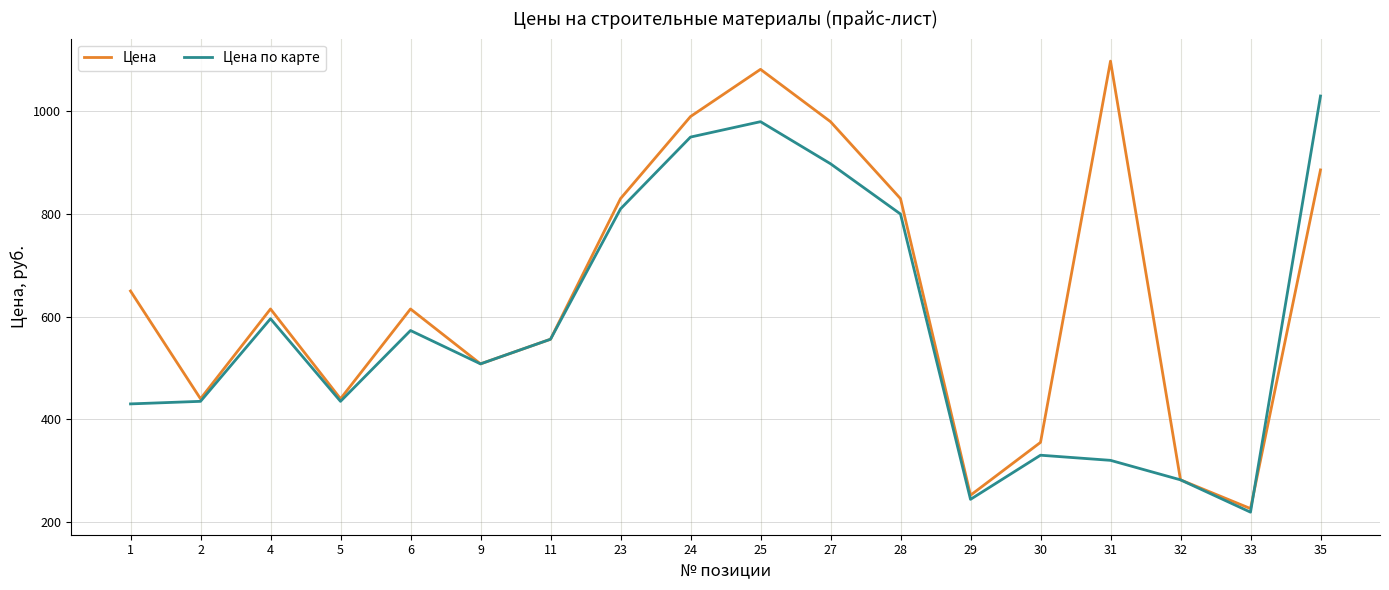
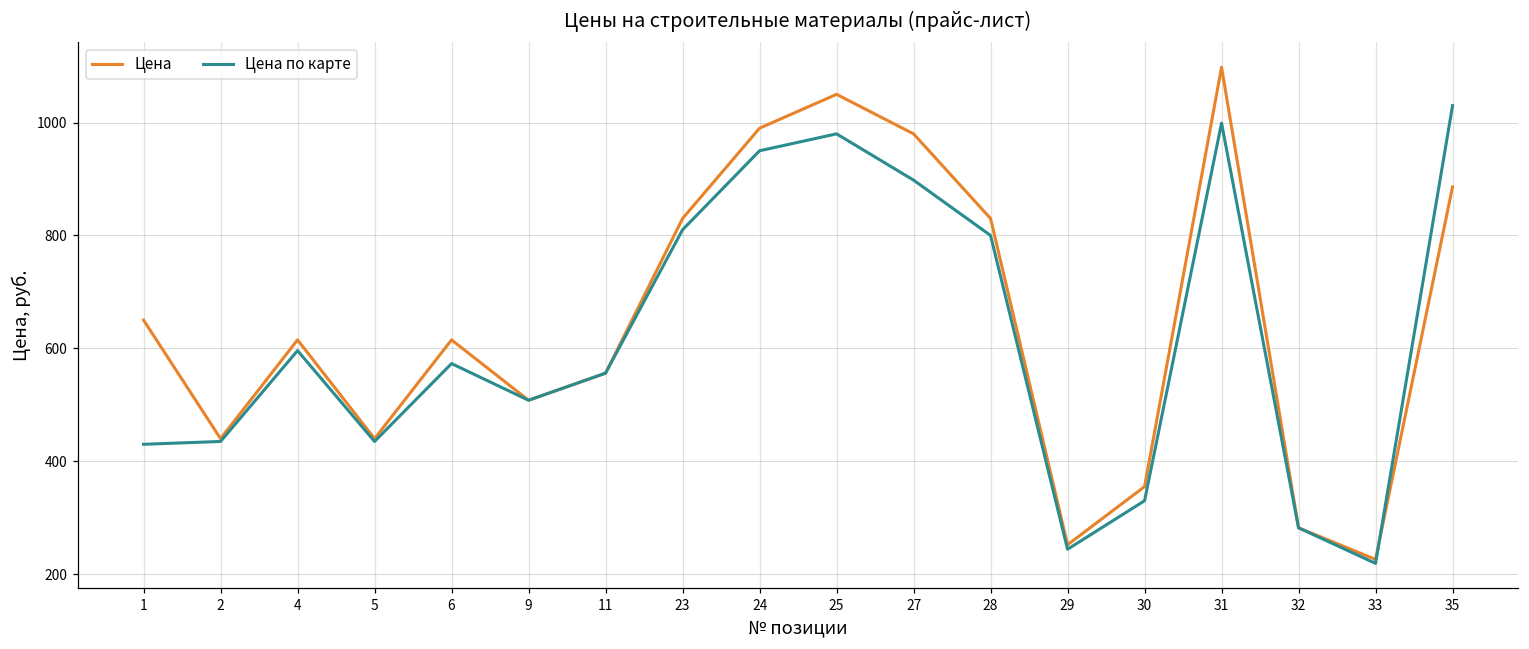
Цена, 25: 1080 -> 1050
Цена по карте, 31: 320 -> 1000
